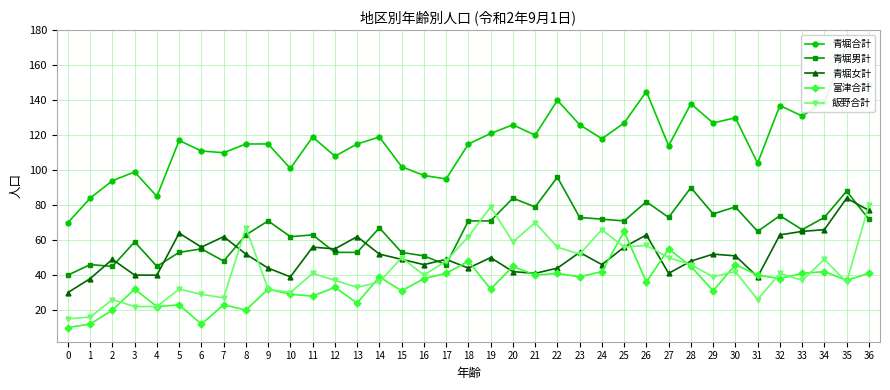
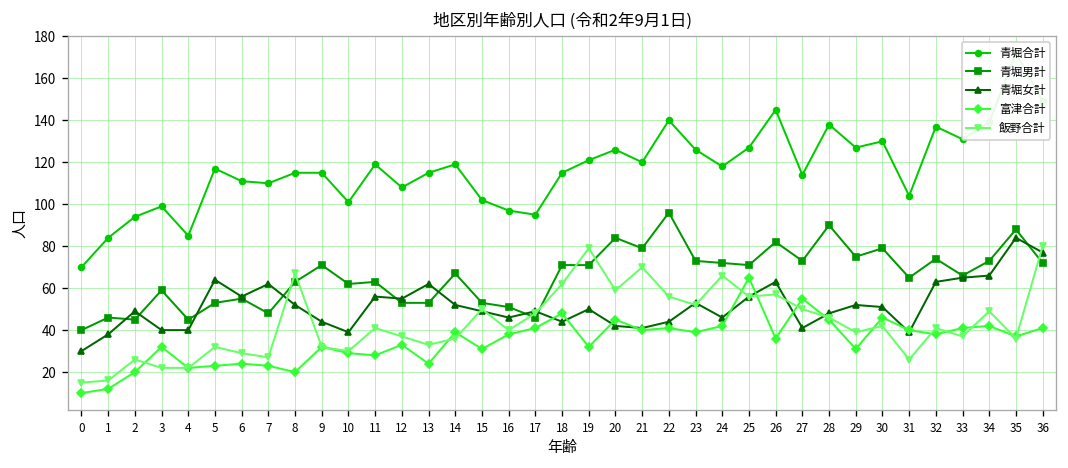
富津合計, 6: 12 -> 24
